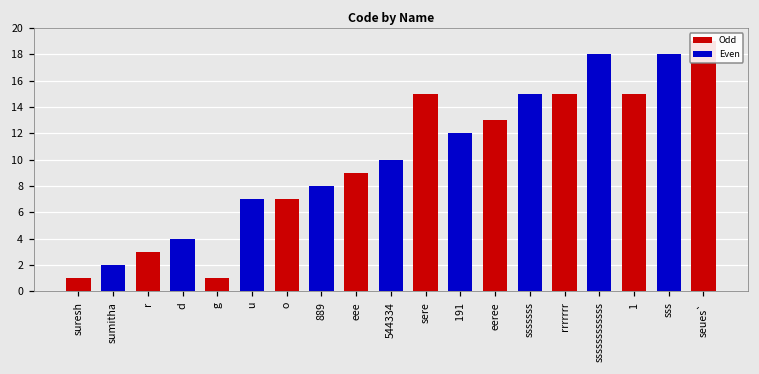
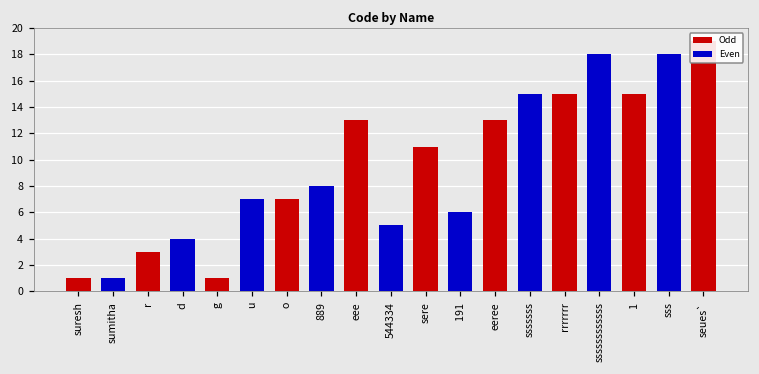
sumitha: 2 -> 1
eee: 9 -> 13
544334: 10 -> 5
sere: 15 -> 11
191: 12 -> 6
